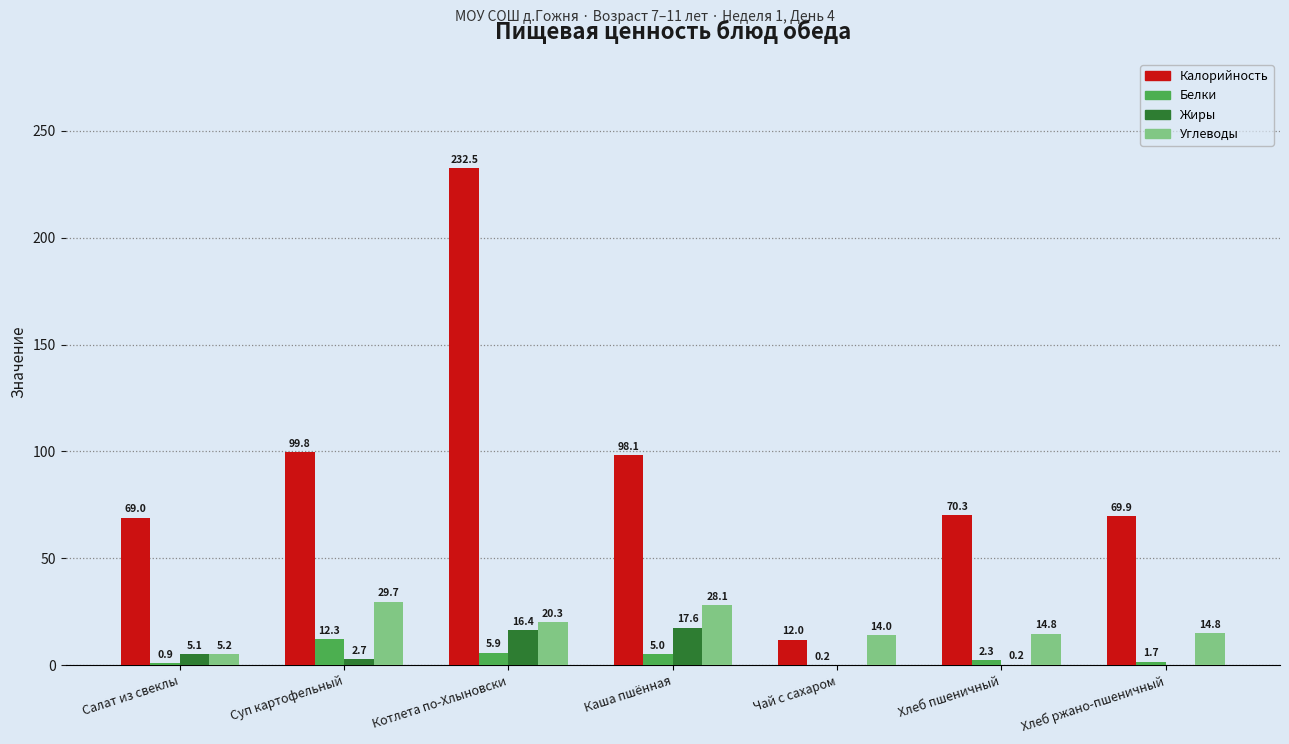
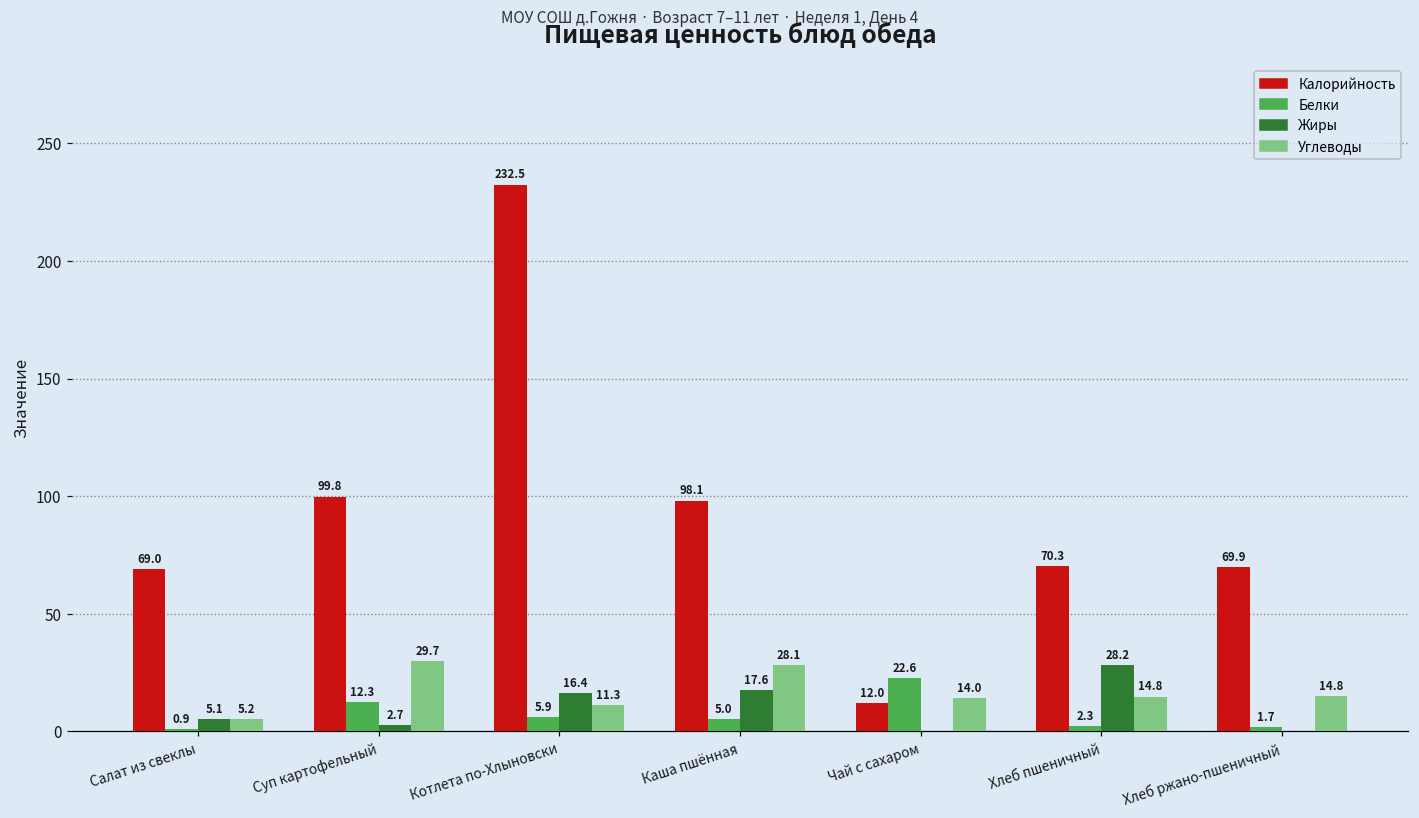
Углеводы, Котлета по-Хлыновски: 20.3 -> 11.3
Белки, Чай с сахаром: 0.2 -> 22.6
Жиры, Хлеб пшеничный: 0.2 -> 28.2
